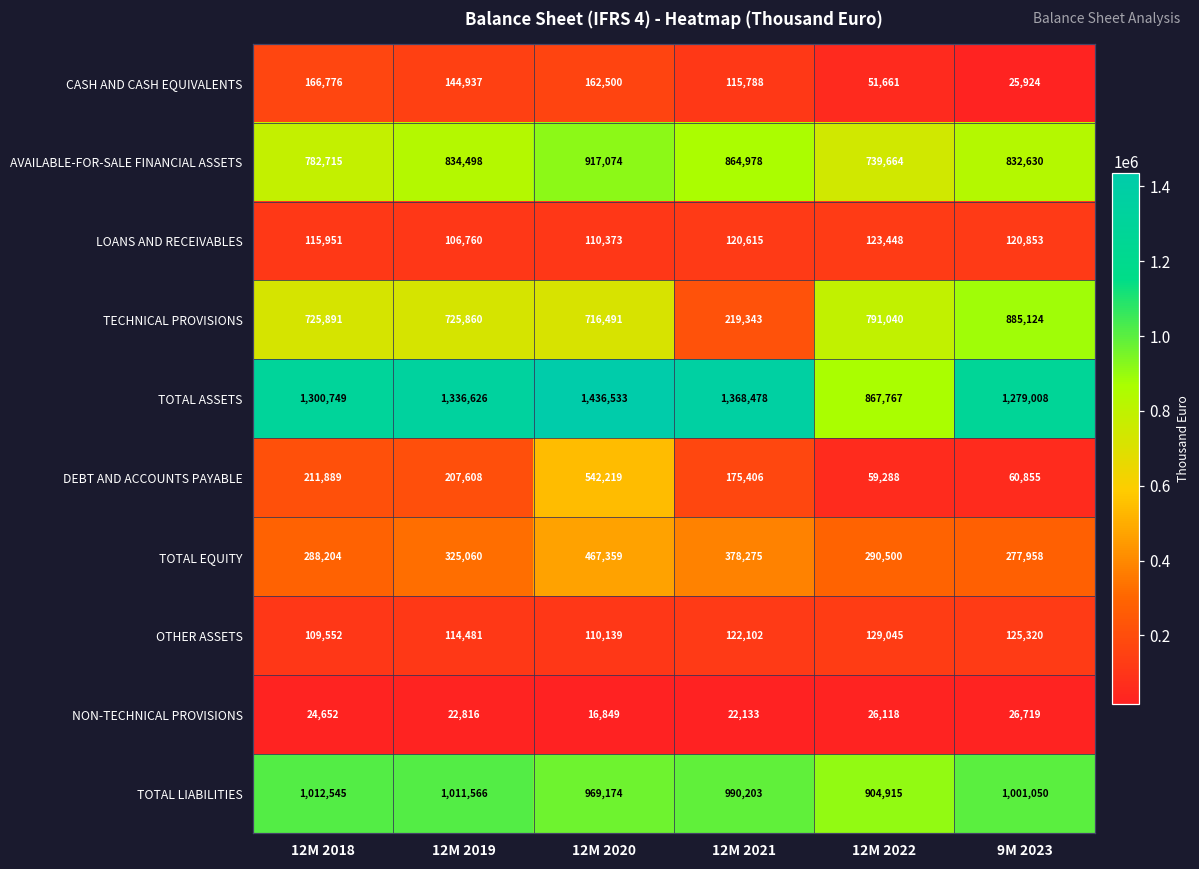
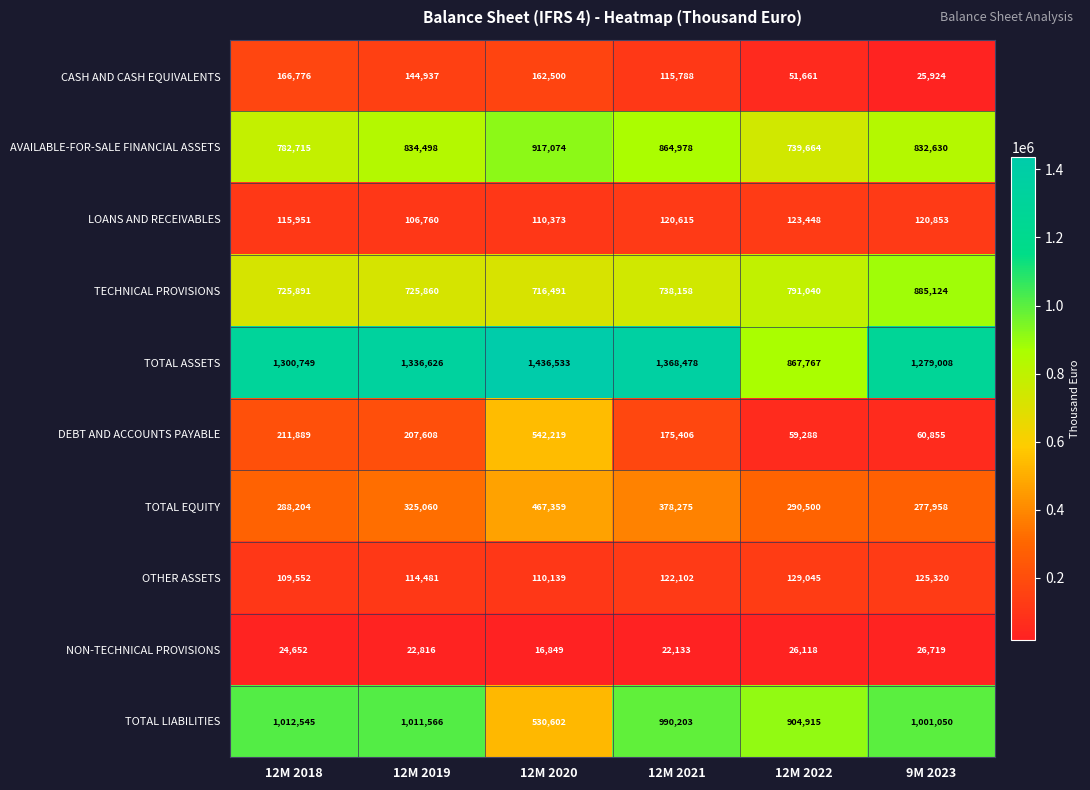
TECHNICAL PROVISIONS, 12M 2021: 219,343 -> 738,158
TOTAL LIABILITIES, 12M 2020: 969,174 -> 530,602
